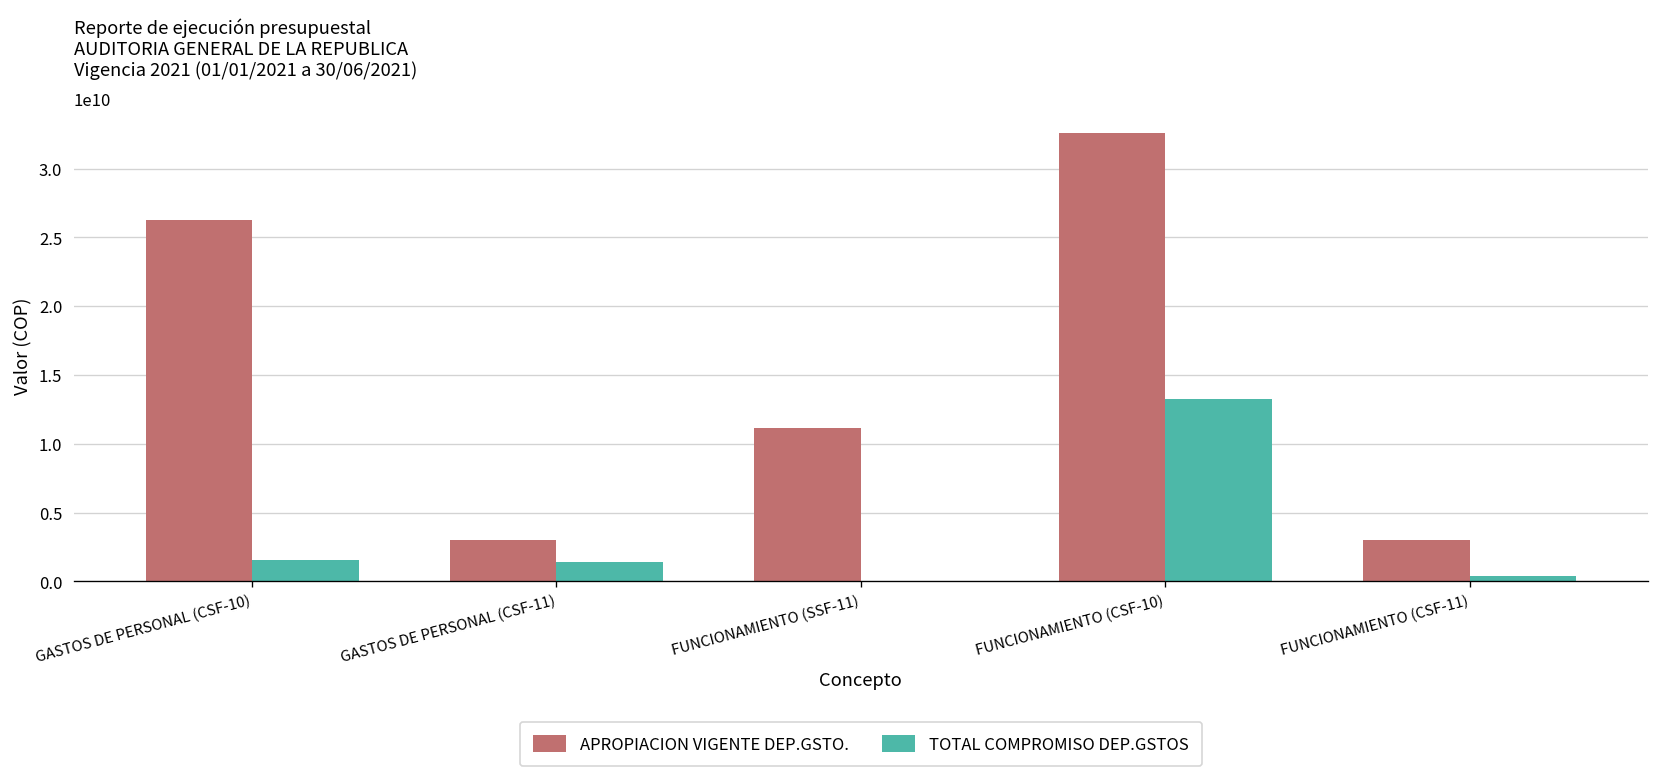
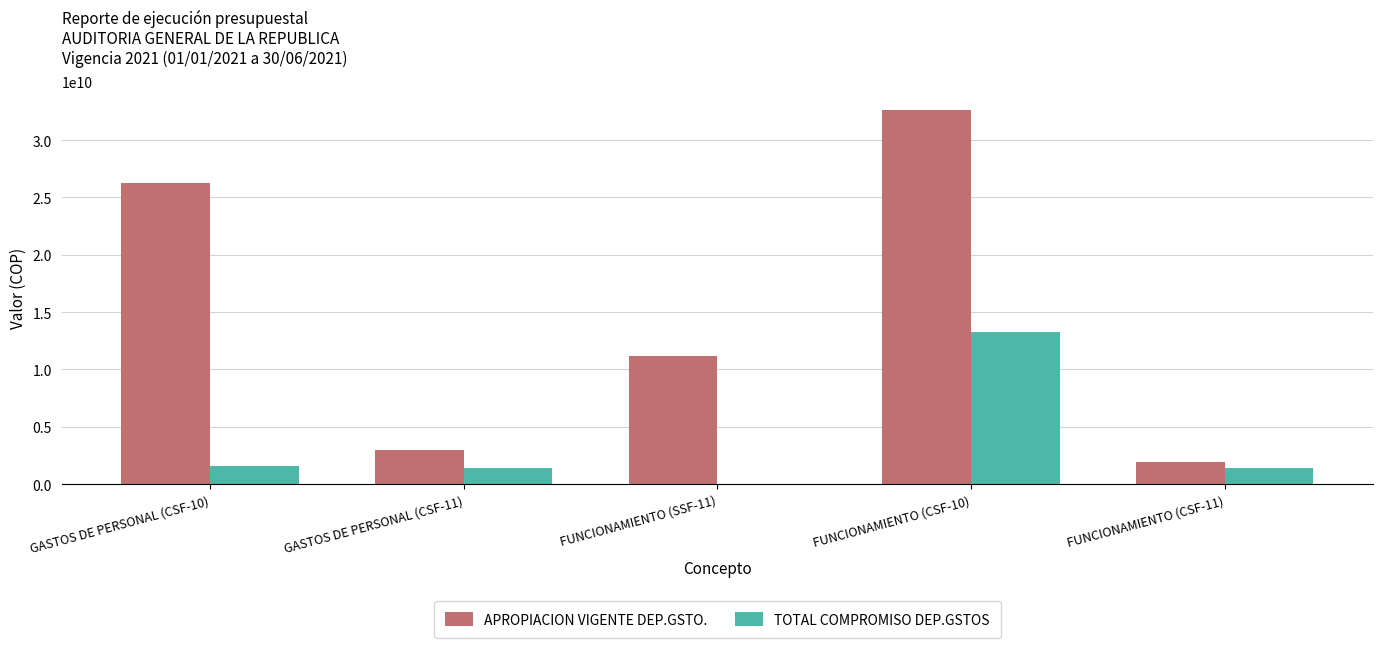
APROPIACION VIGENTE DEP.GSTO., FUNCIONAMIENTO (CSF-11): 3000000000 -> 1900000000
TOTAL COMPROMISO DEP.GSTOS, FUNCIONAMIENTO (CSF-11): 400000000 -> 1400000000
